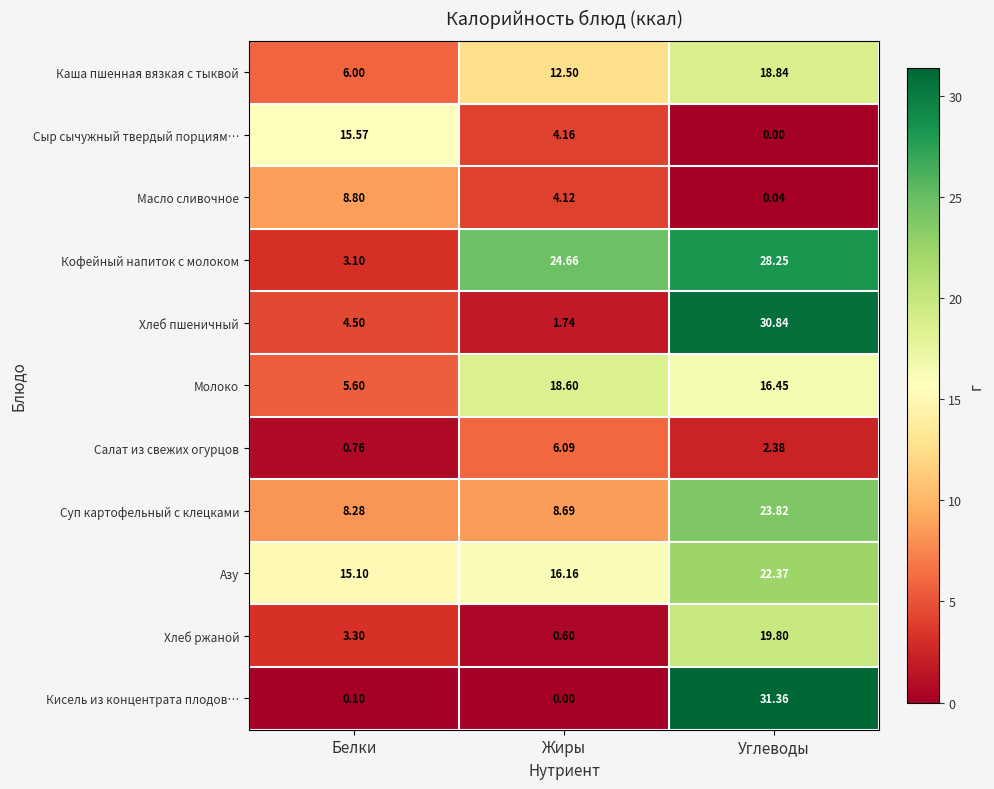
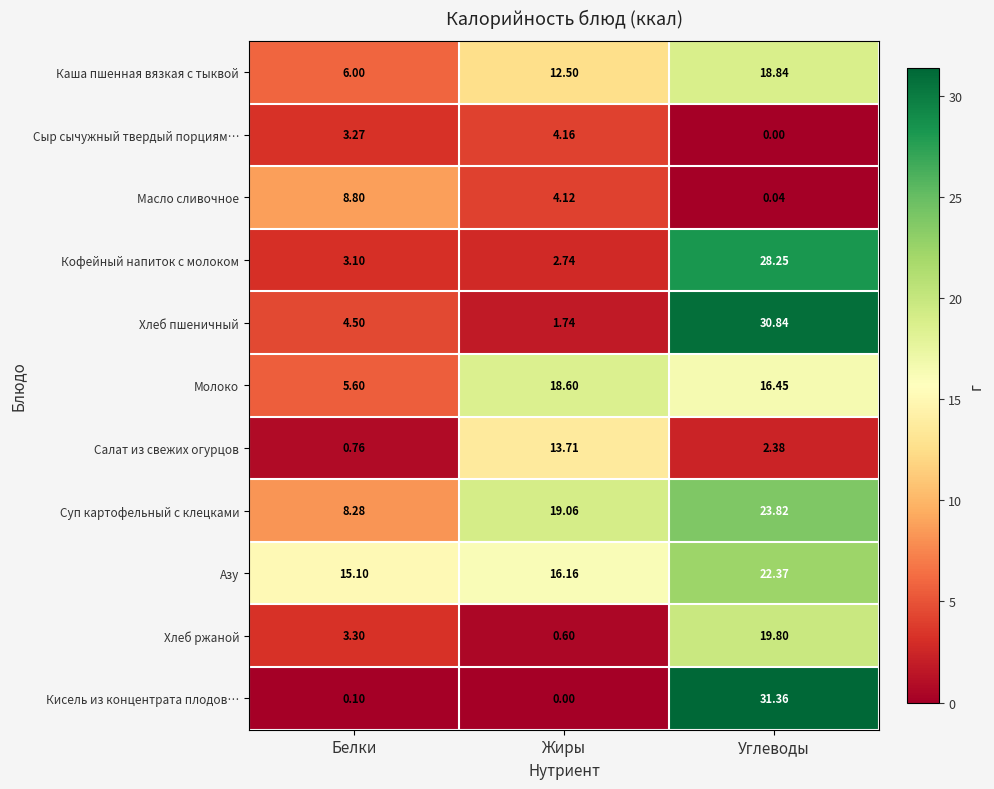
Сыр сычужный твердый порциям…, Белки: 15.57 -> 3.27
Кофейный напиток с молоком, Жиры: 24.66 -> 2.74
Салат из свежих огурцов, Жиры: 6.09 -> 13.71
Суп картофельный с клецками, Жиры: 8.69 -> 19.06
